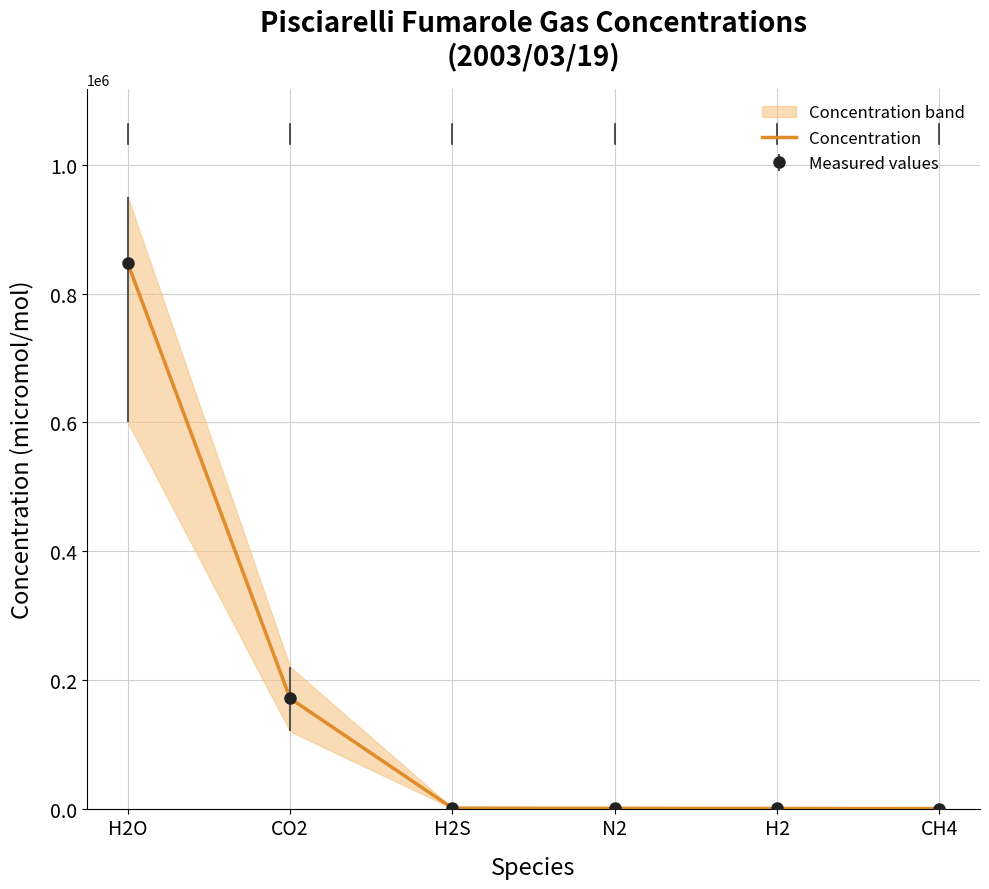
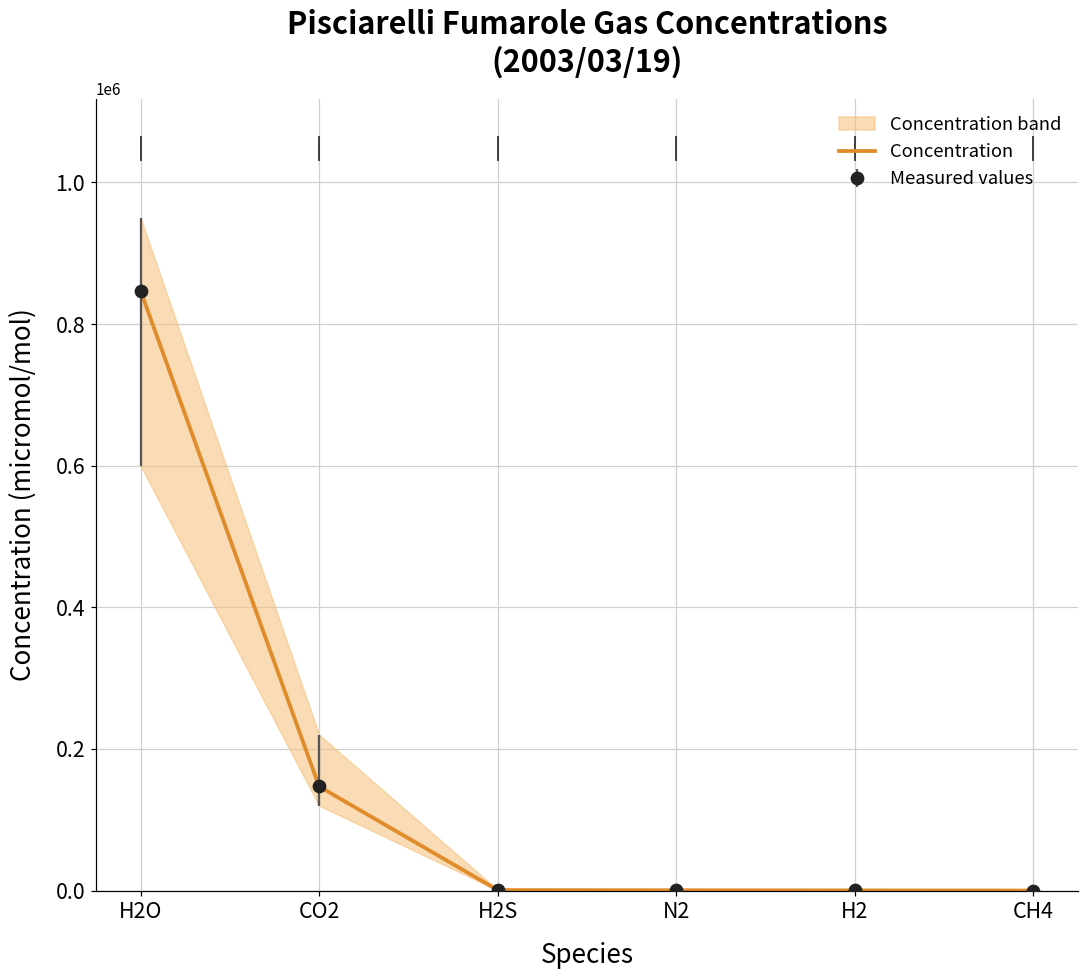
Concentration, CO2: 170000 -> 150000
